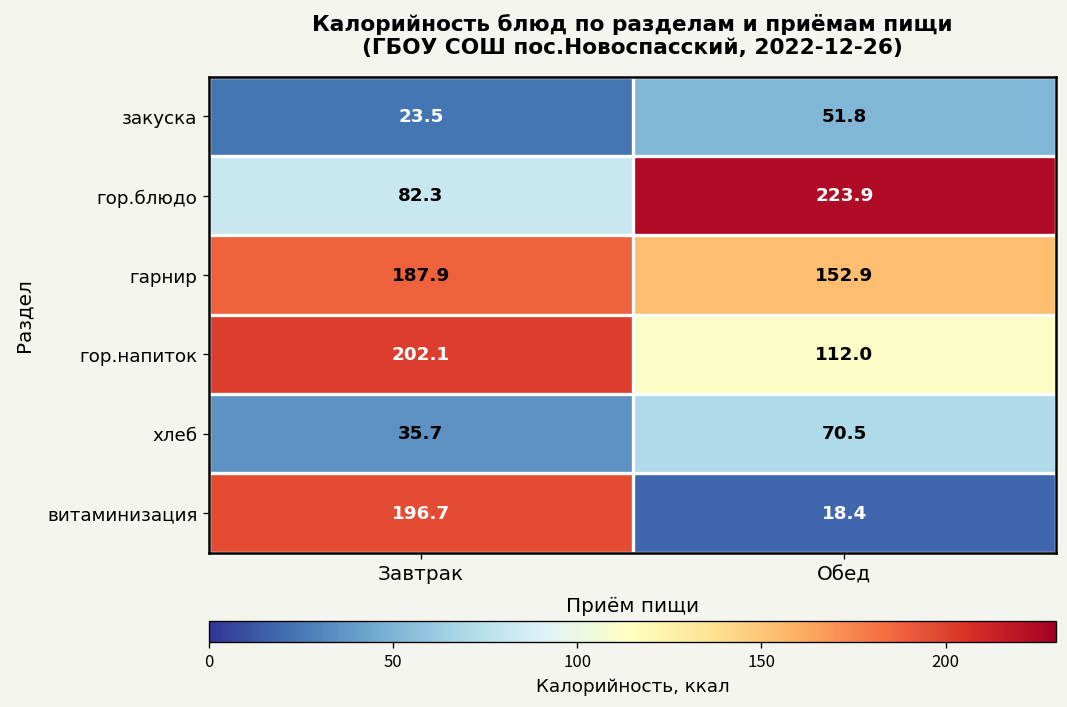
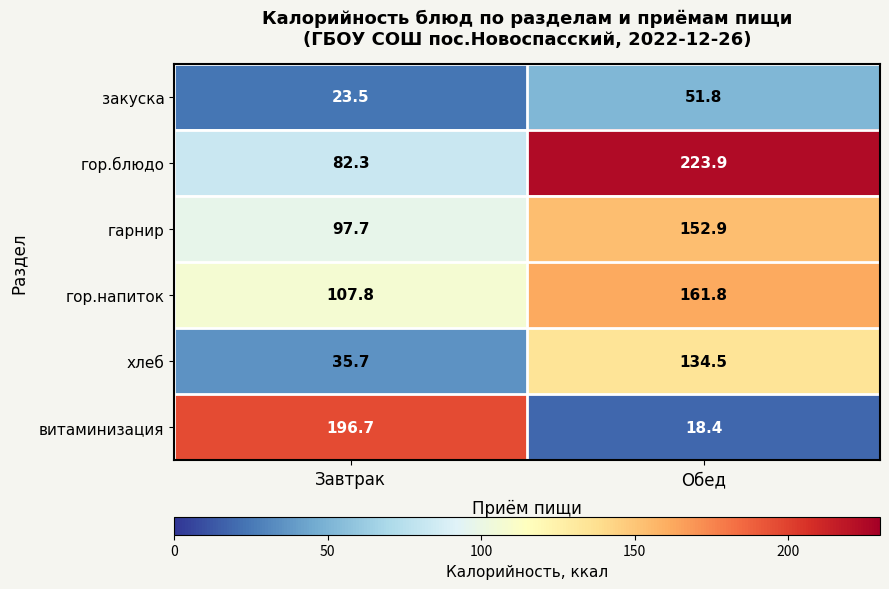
гарнир, Завтрак: 187.9 -> 97.7
гор.напиток, Завтрак: 202.1 -> 107.8
гор.напиток, Обед: 112.0 -> 161.8
хлеб, Обед: 70.5 -> 134.5
